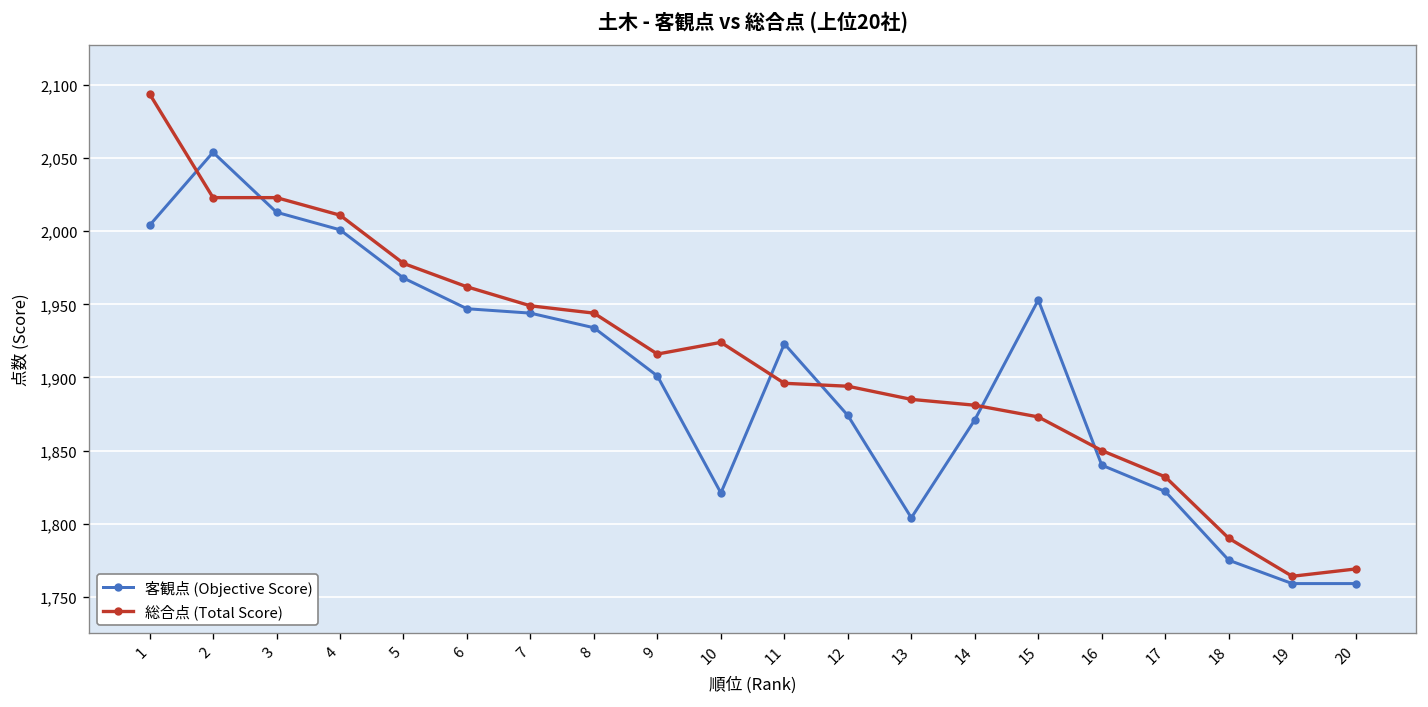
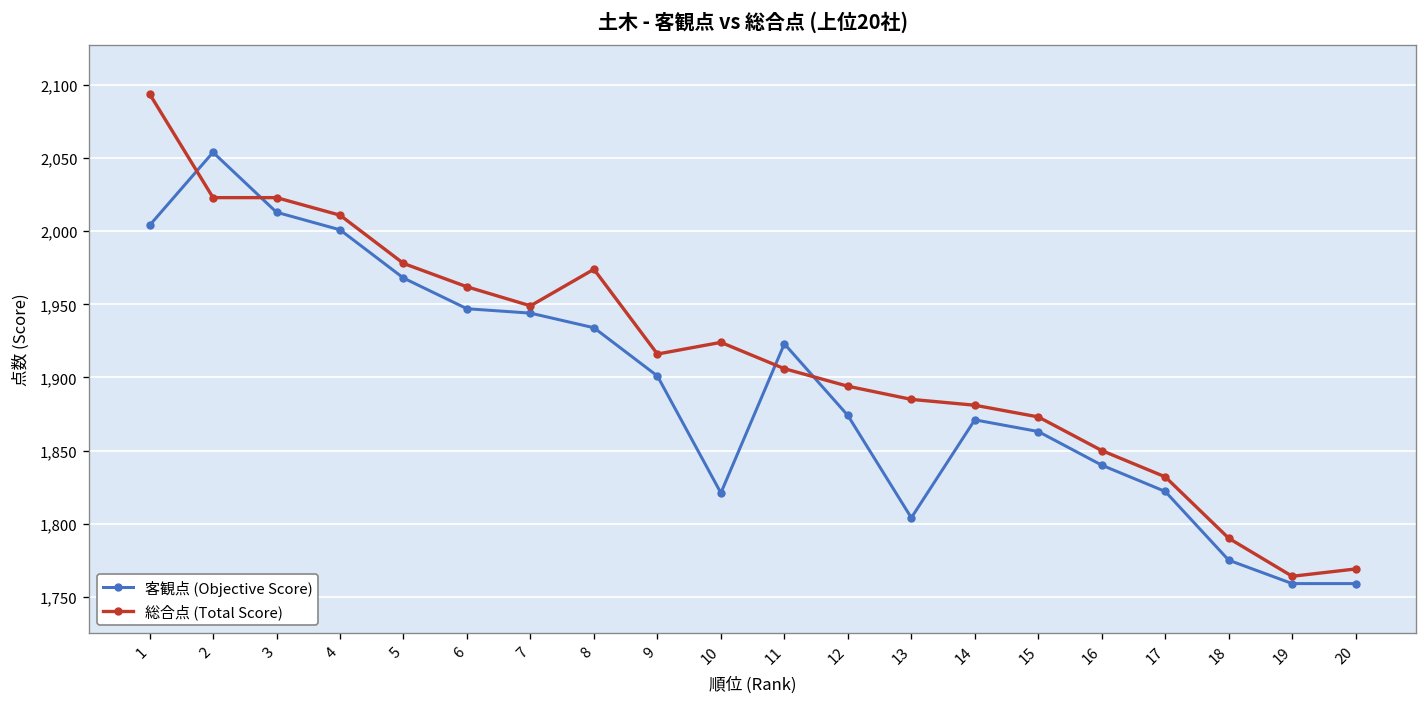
総合点 (Total Score), 8: 1,944 -> 1,974
総合点 (Total Score), 11: 1,896 -> 1,906
客観点 (Objective Score), 15: 1,953 -> 1,863
